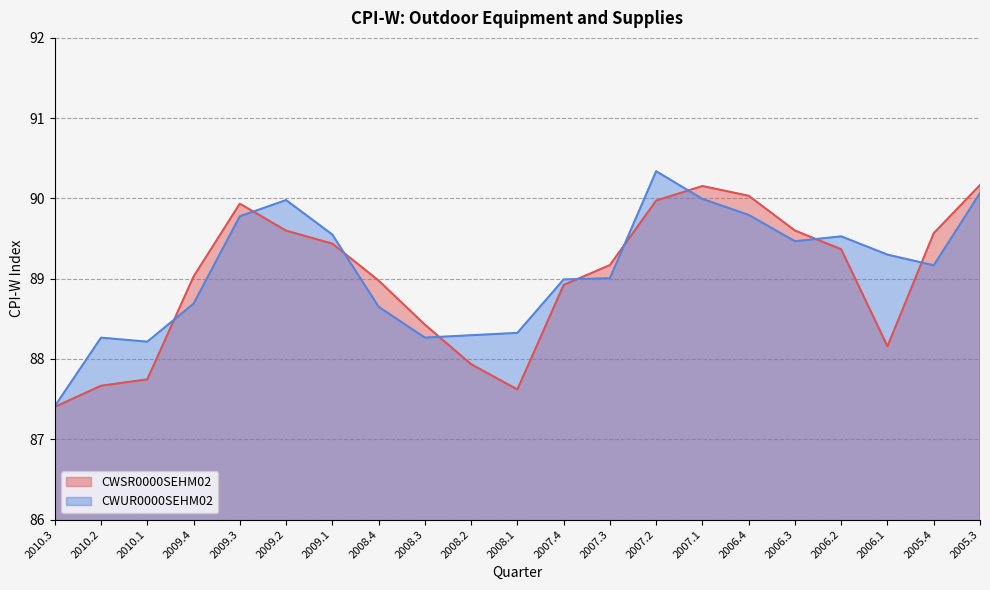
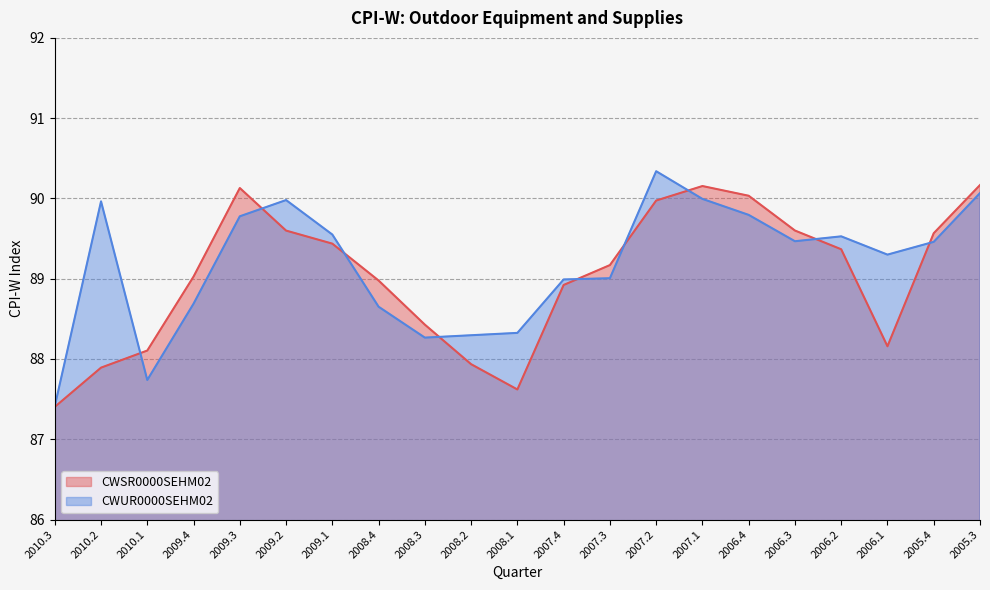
CWSR0000SEHM02, 2010.2: 87.7 -> 87.9
CWUR0000SEHM02, 2010.2: 88.3 -> 90.0
CWSR0000SEHM02, 2010.1: 87.7 -> 88.1
CWUR0000SEHM02, 2010.1: 88.2 -> 87.7
CWSR0000SEHM02, 2009.3: 89.9 -> 90.1
CWUR0000SEHM02, 2005.4: 89.2 -> 89.5
